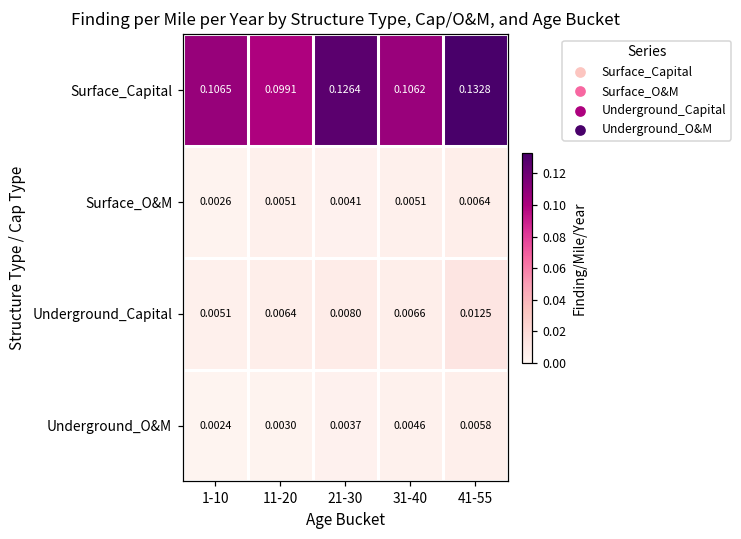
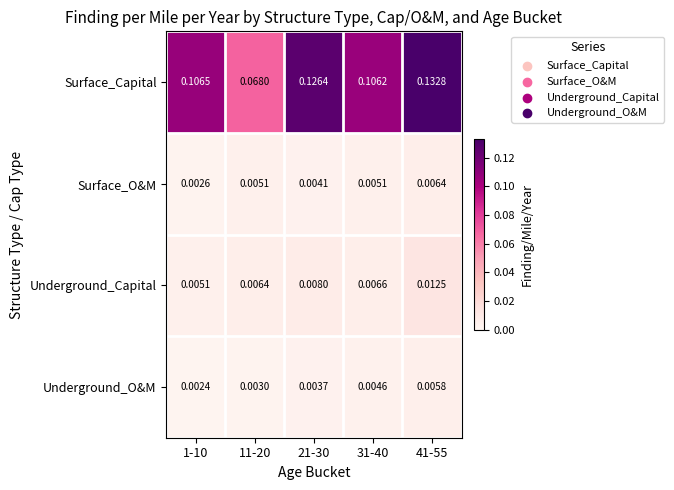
Surface_Capital, 11-20: 0.0991 -> 0.0680
